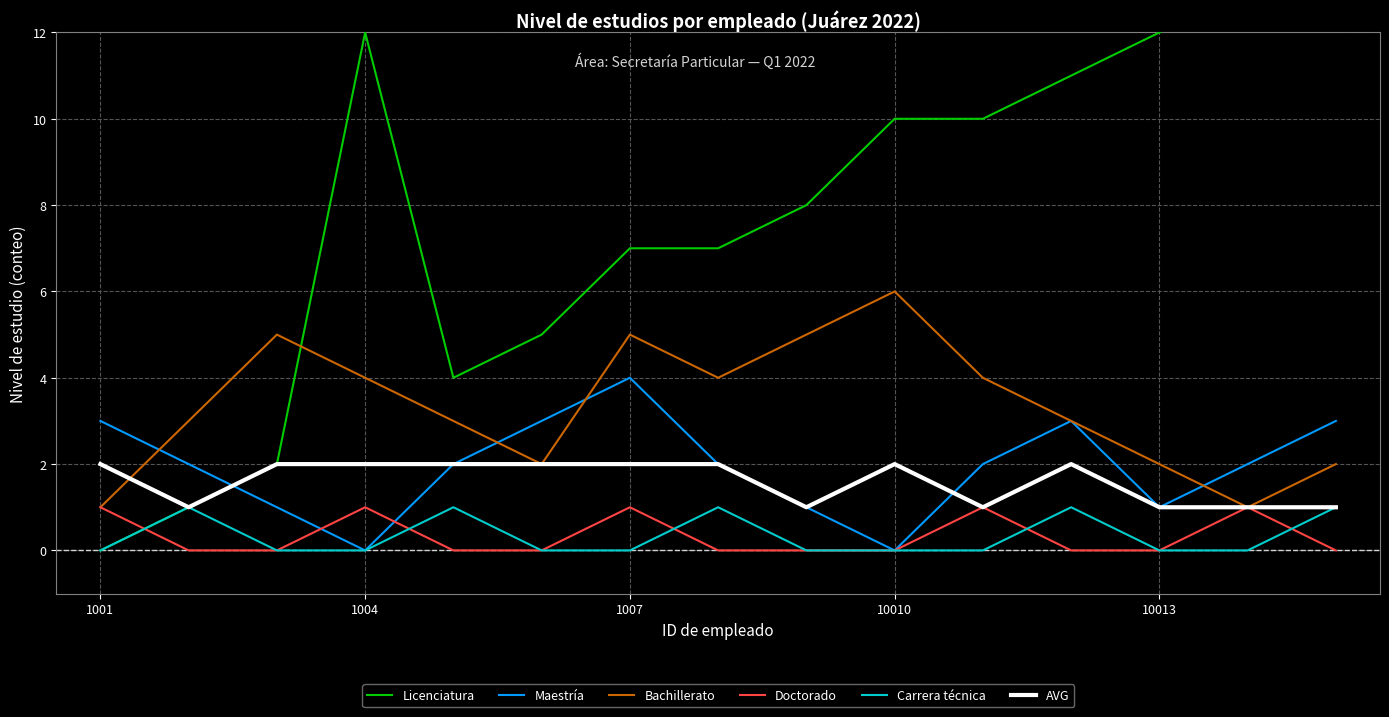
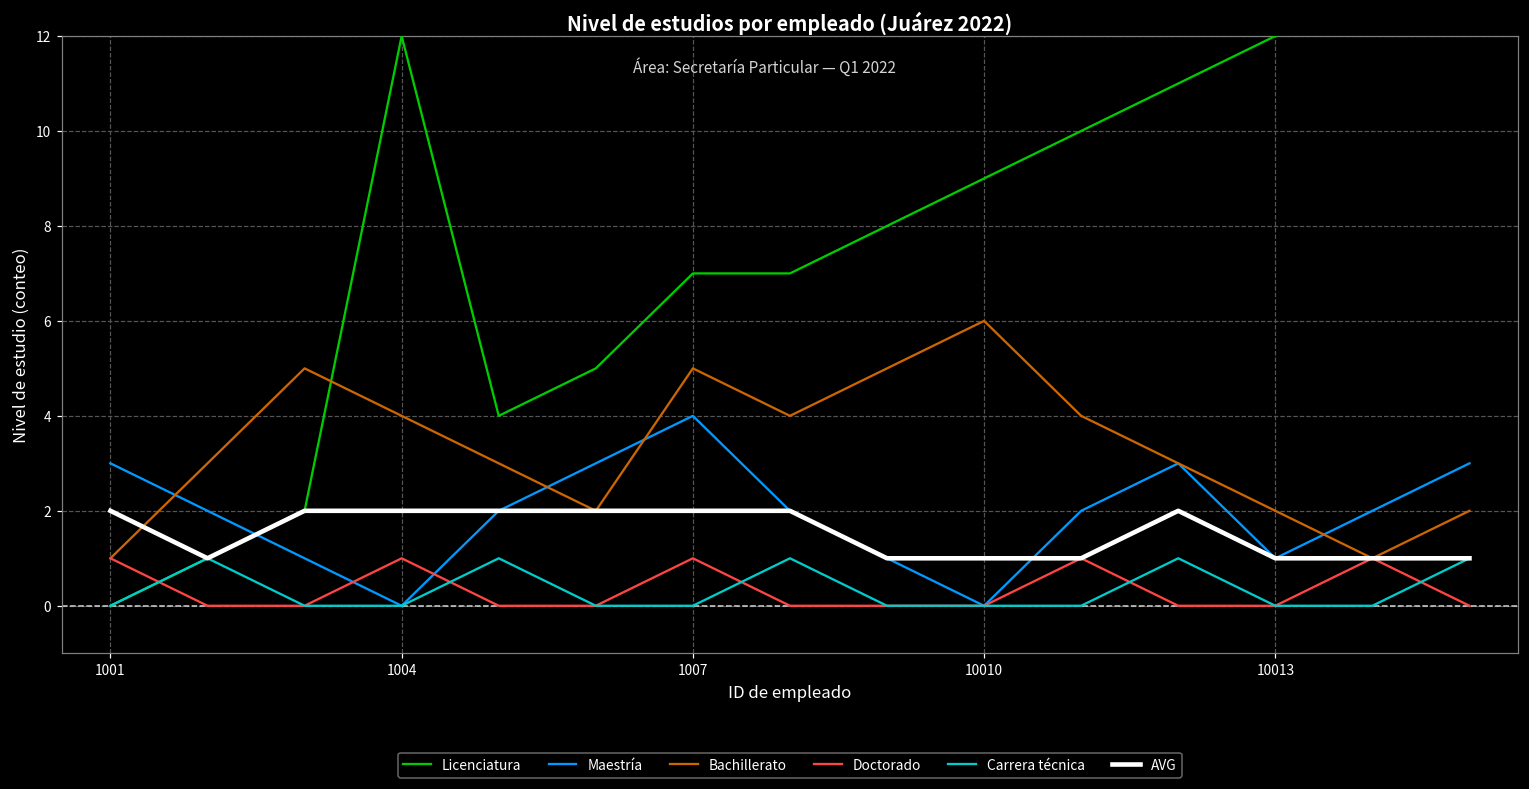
Licenciatura, 10010: 10 -> 9
AVG, 10010: 2 -> 1
